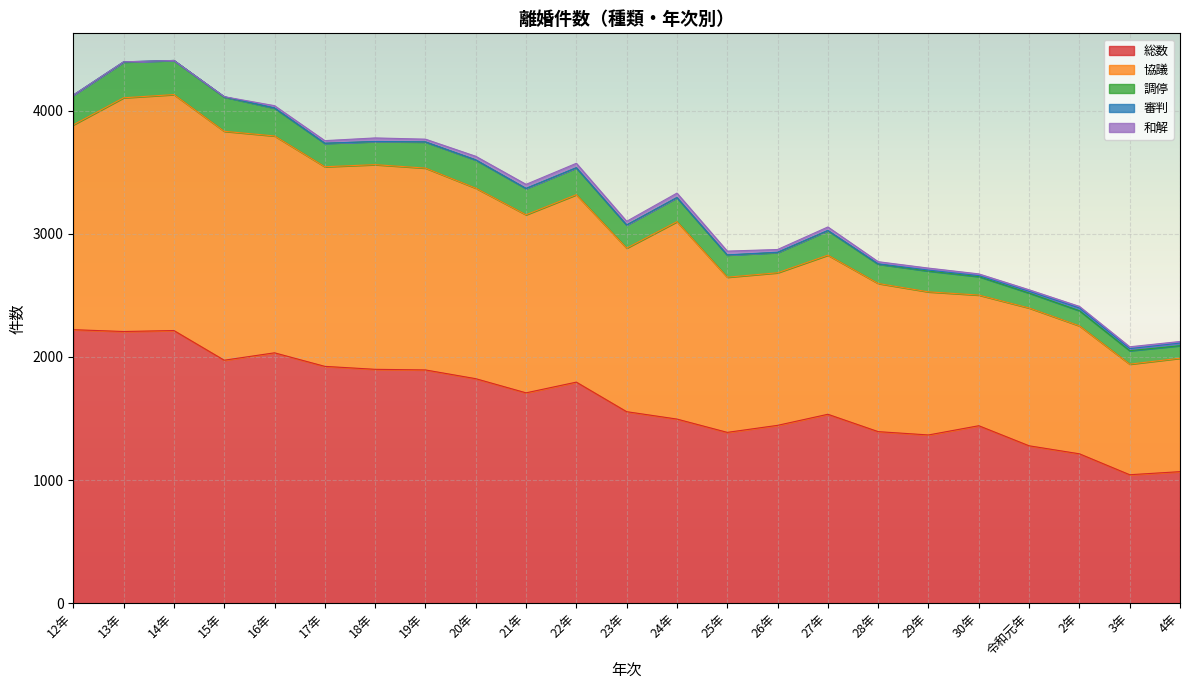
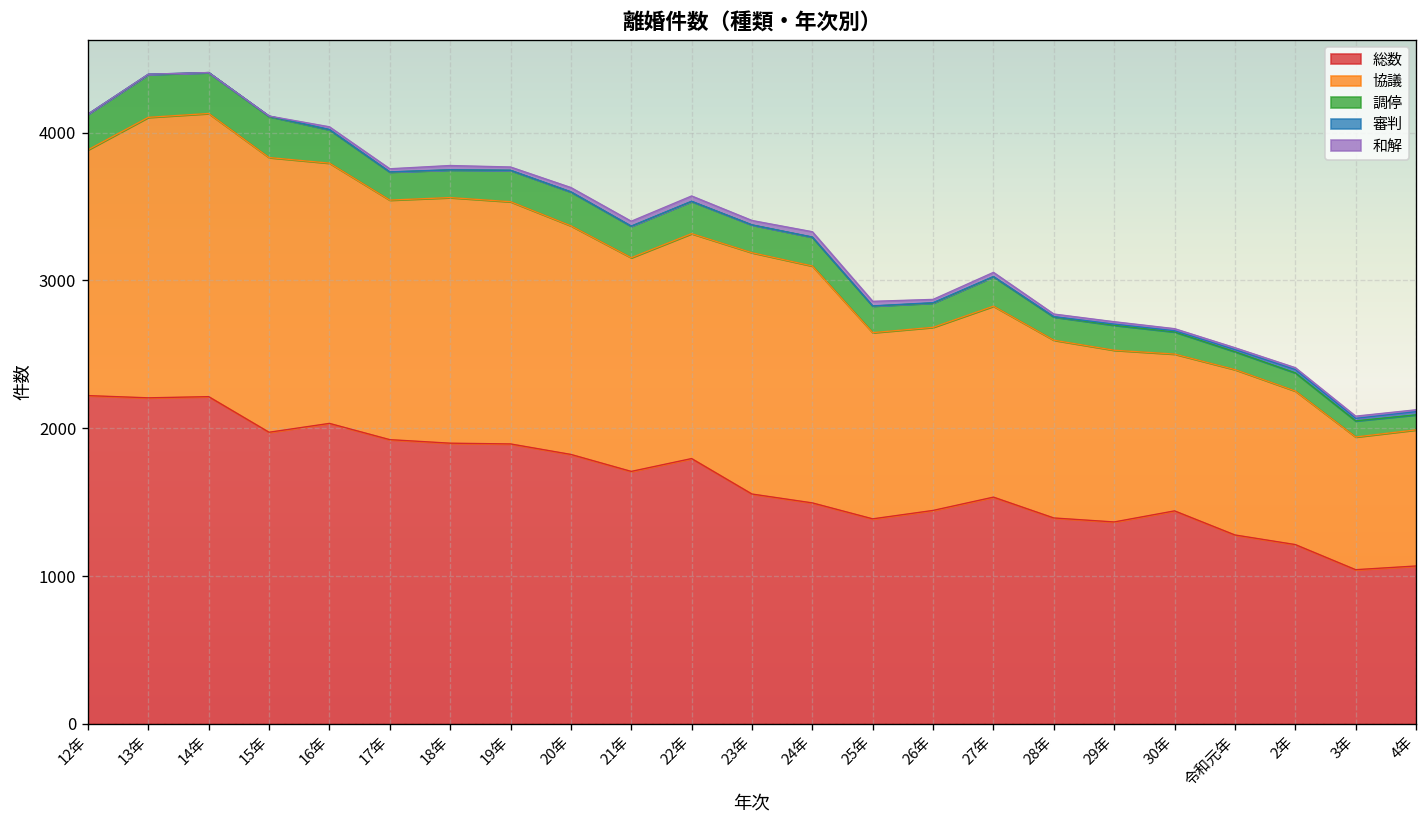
協議, 23年: 1330 -> 1630
